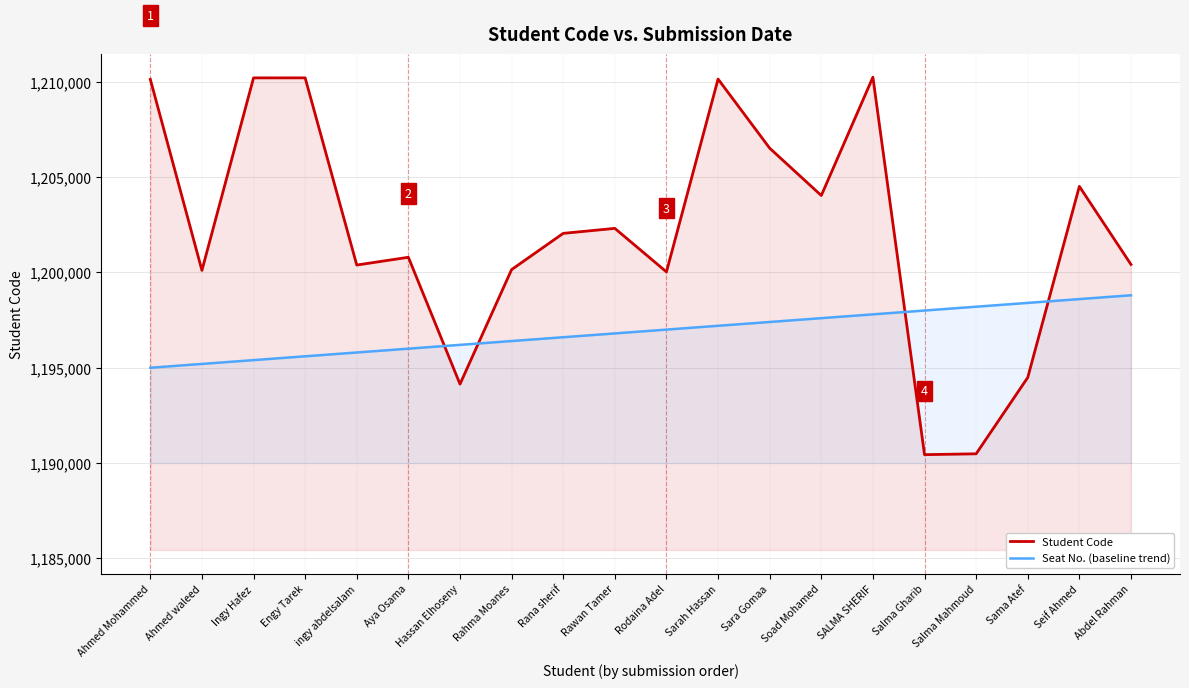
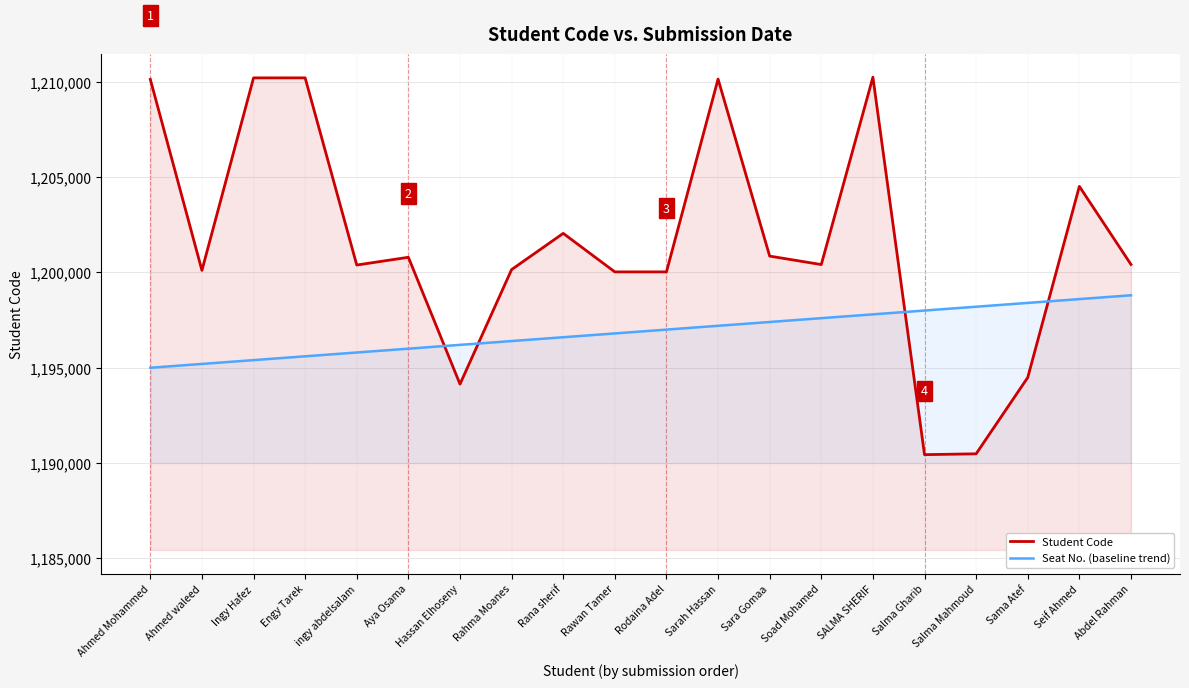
Student Code, Rawan Tamer: 1,202,300 -> 1,200,000
Student Code, Sara Gomaa: 1,206,500 -> 1,200,900
Student Code, Soad Mohamed: 1,204,000 -> 1,200,400
